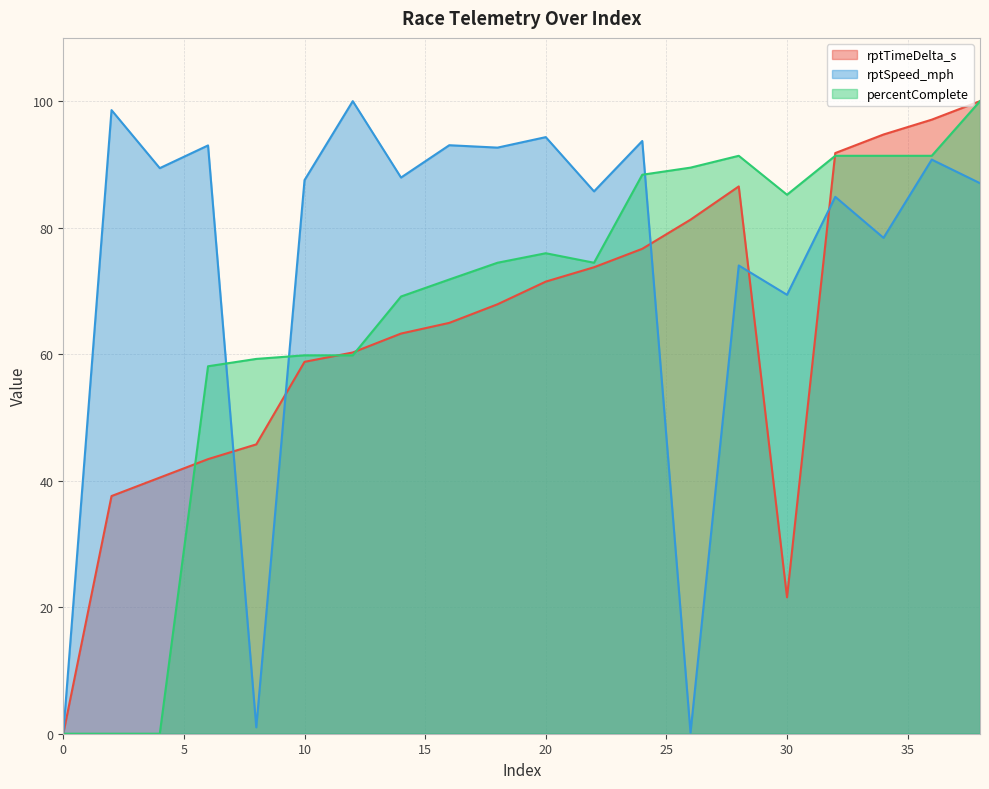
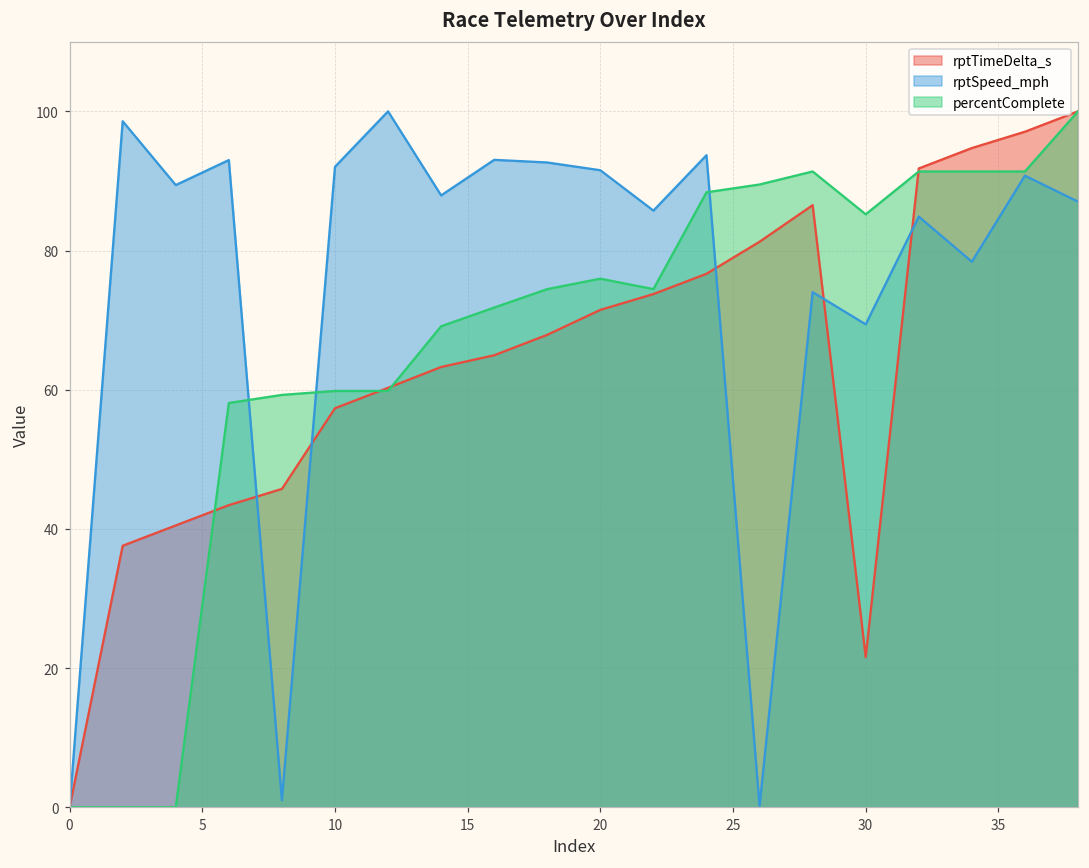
rptTimeDelta_s, 10: 59 -> 57
rptSpeed_mph, 10: 88 -> 92
rptSpeed_mph, 20: 94 -> 92
